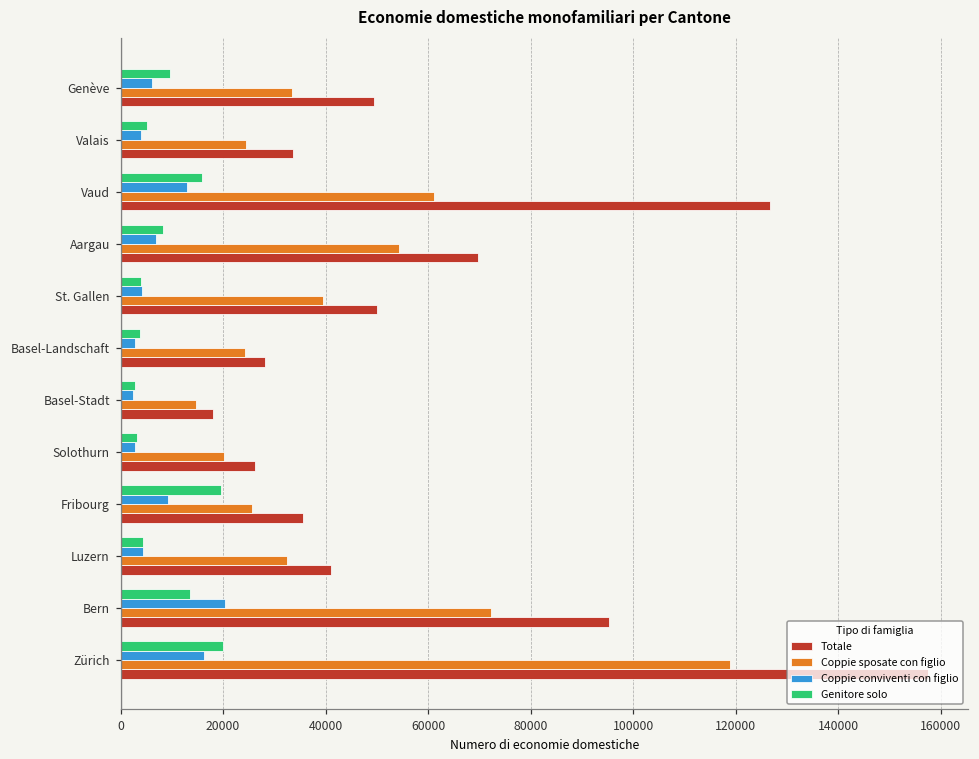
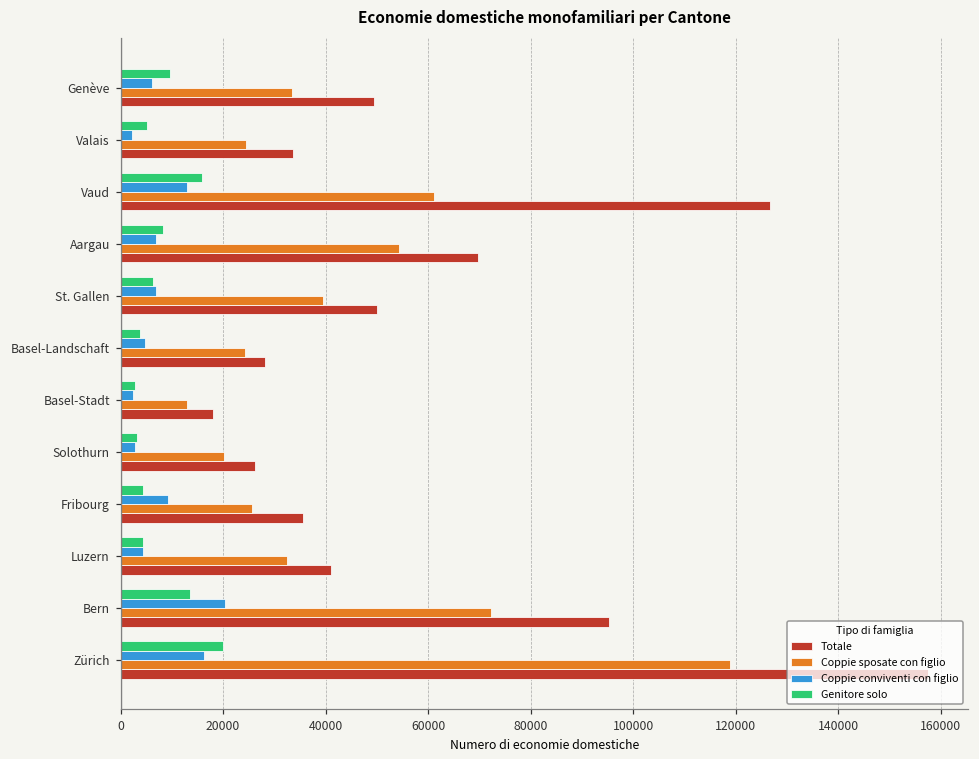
Coppie conviventi con figlio, Valais: 4000 -> 2000
Genitore solo, St. Gallen: 4000 -> 6000
Coppie conviventi con figlio, St. Gallen: 4000 -> 7000
Coppie conviventi con figlio, Basel-Landschaft: 3000 -> 5000
Coppie sposate con figlio, Basel-Stadt: 15000 -> 13000
Genitore solo, Fribourg: 20000 -> 4000
